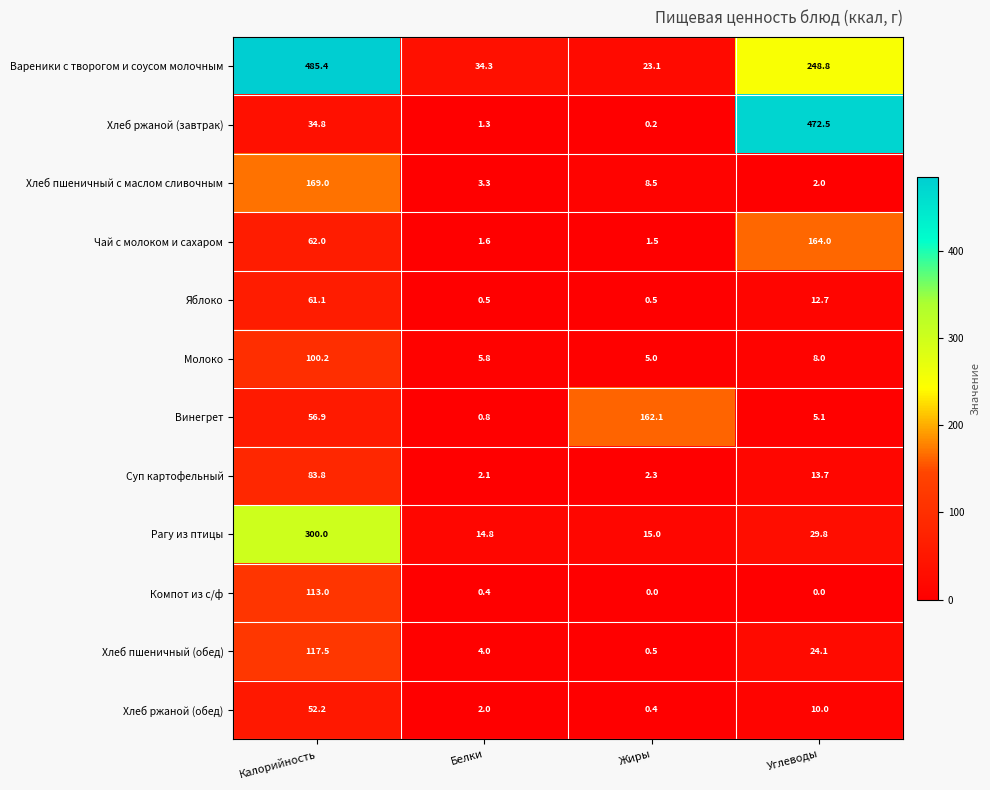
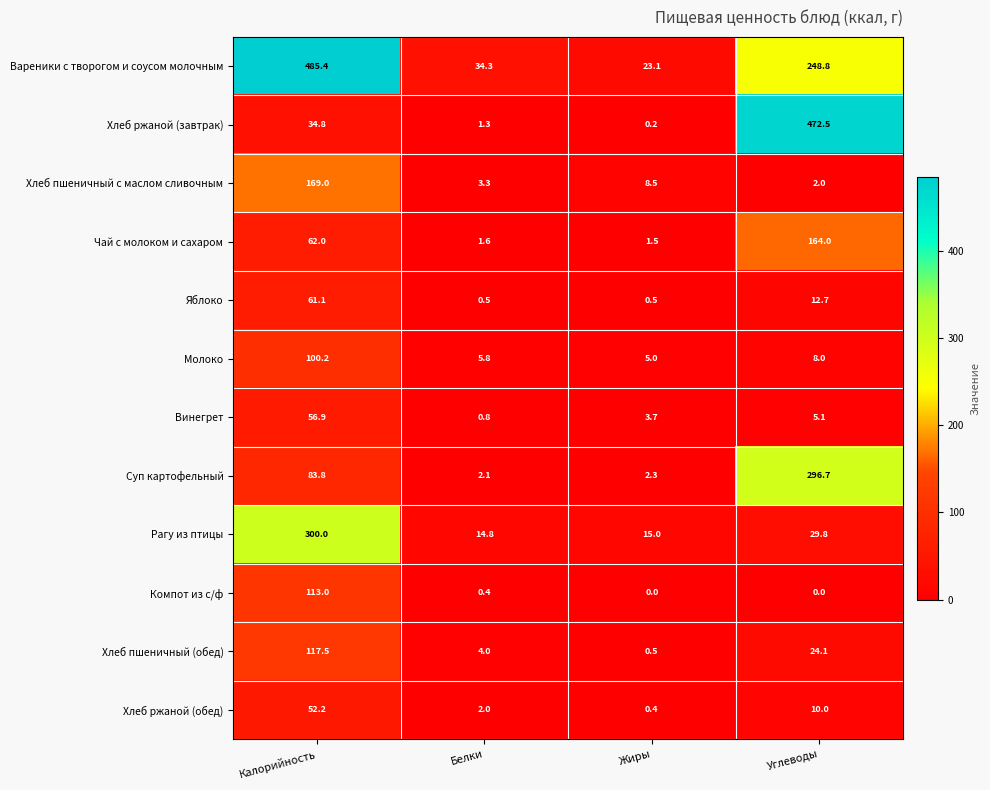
Винегрет, Жиры: 162.1 -> 3.7
Суп картофельный, Углеводы: 13.7 -> 296.7
